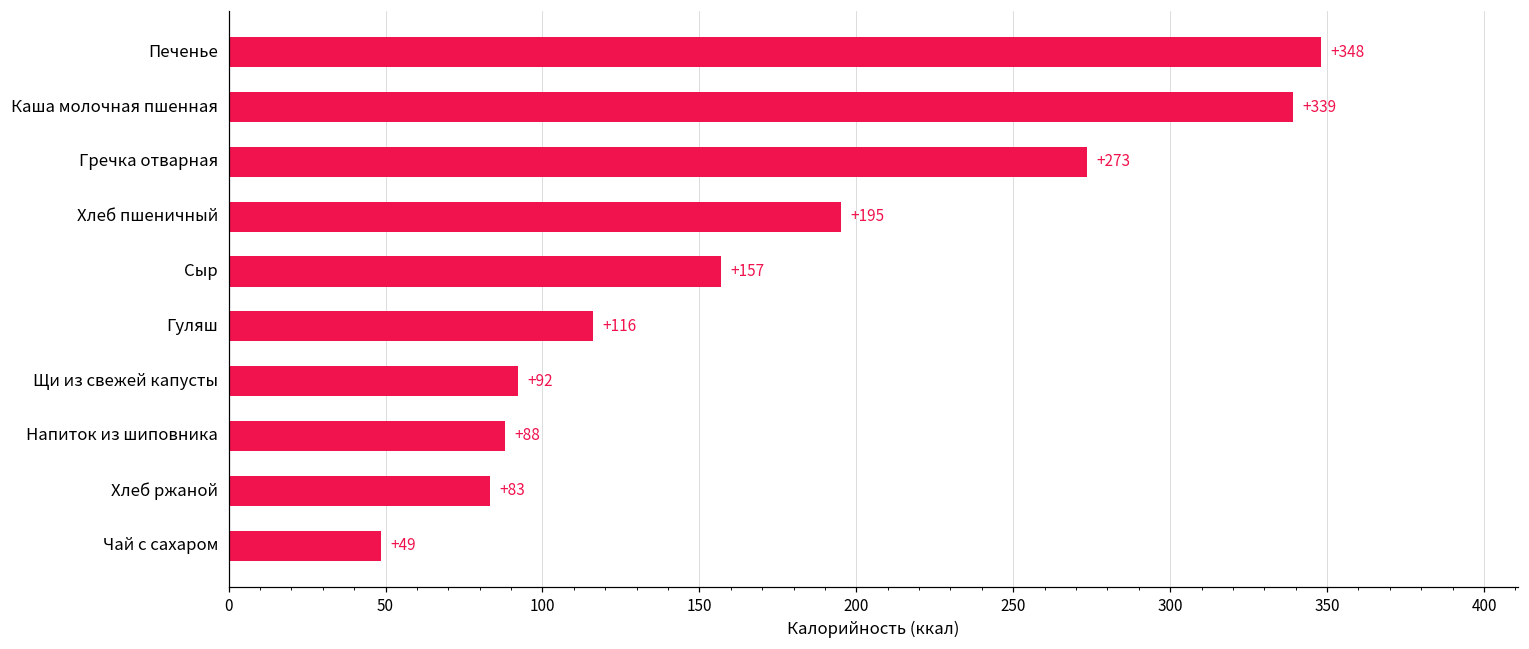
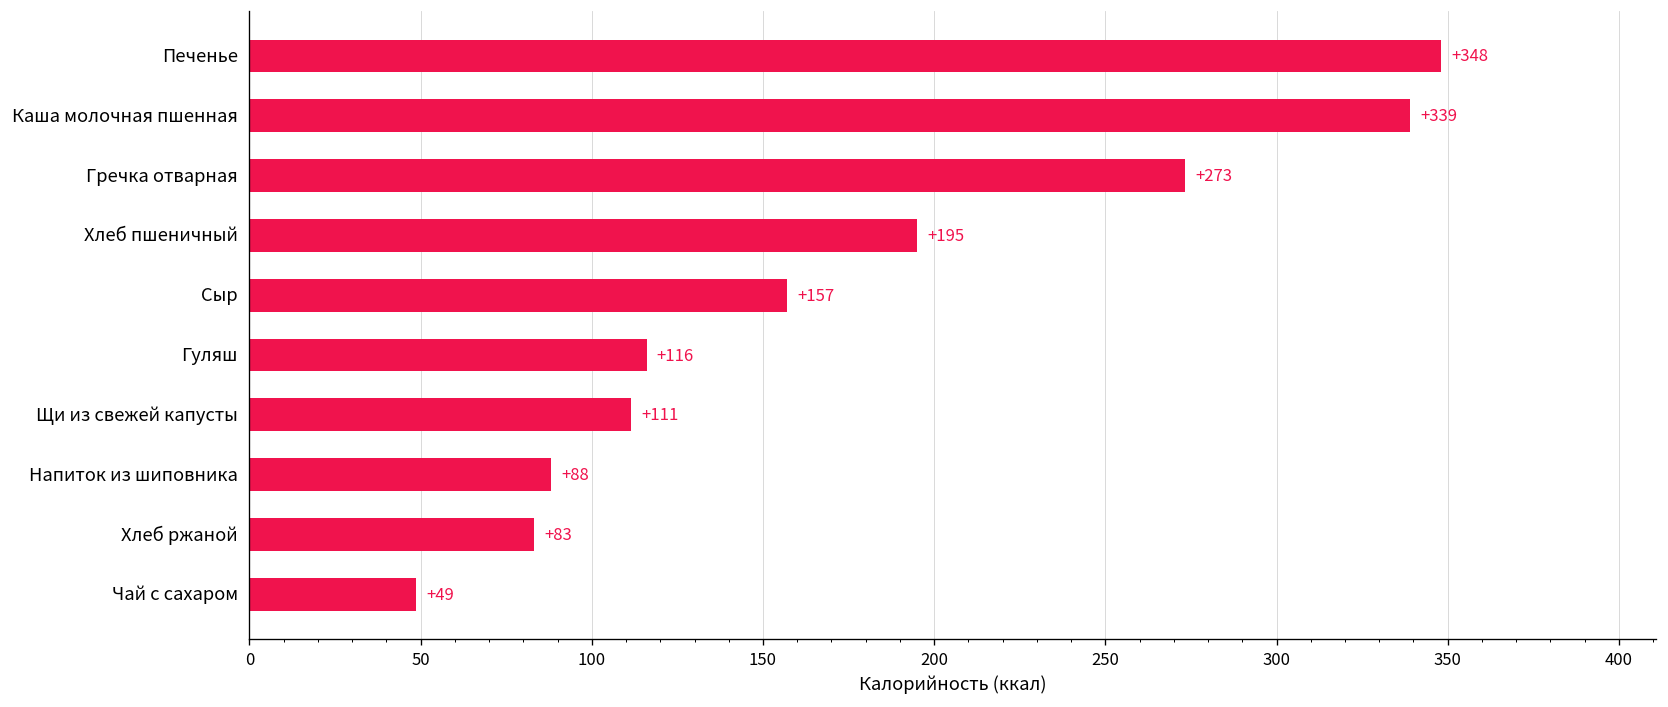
Щи из свежей капусты: +92 -> +111
